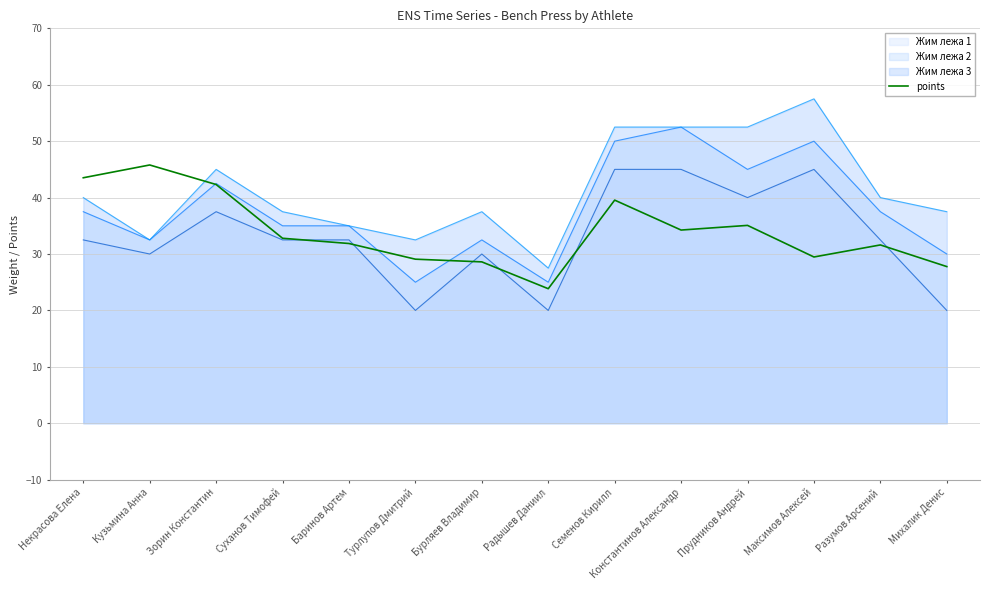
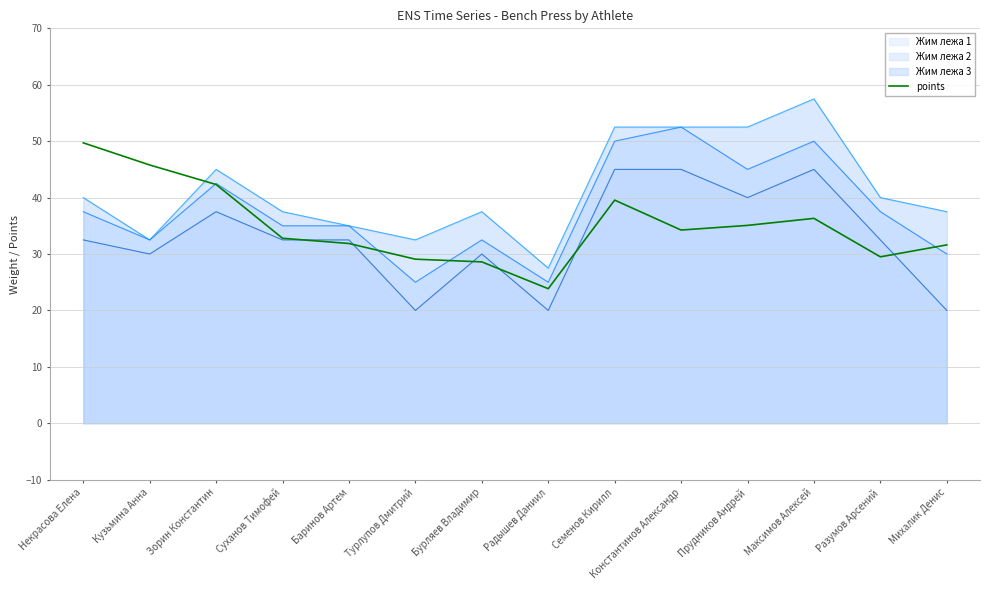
points, Некрасова Елена: 44 -> 50
points, Максимов Алексей: 29 -> 36
points, Разумов Арсений: 32 -> 30
points, Михалик Денис: 28 -> 32
